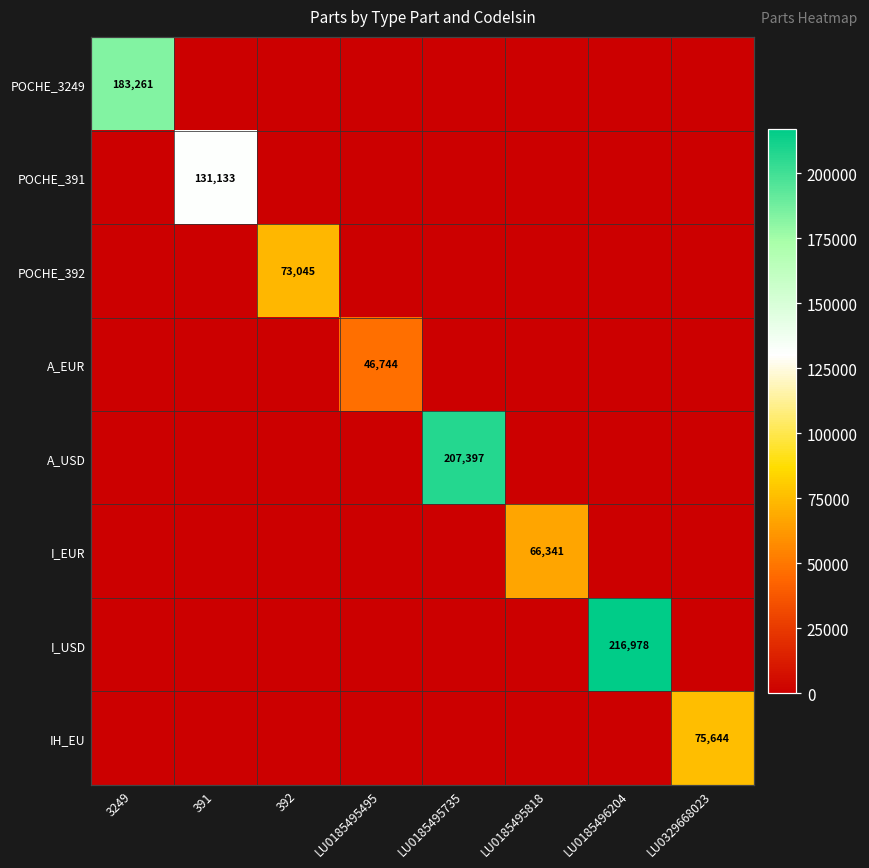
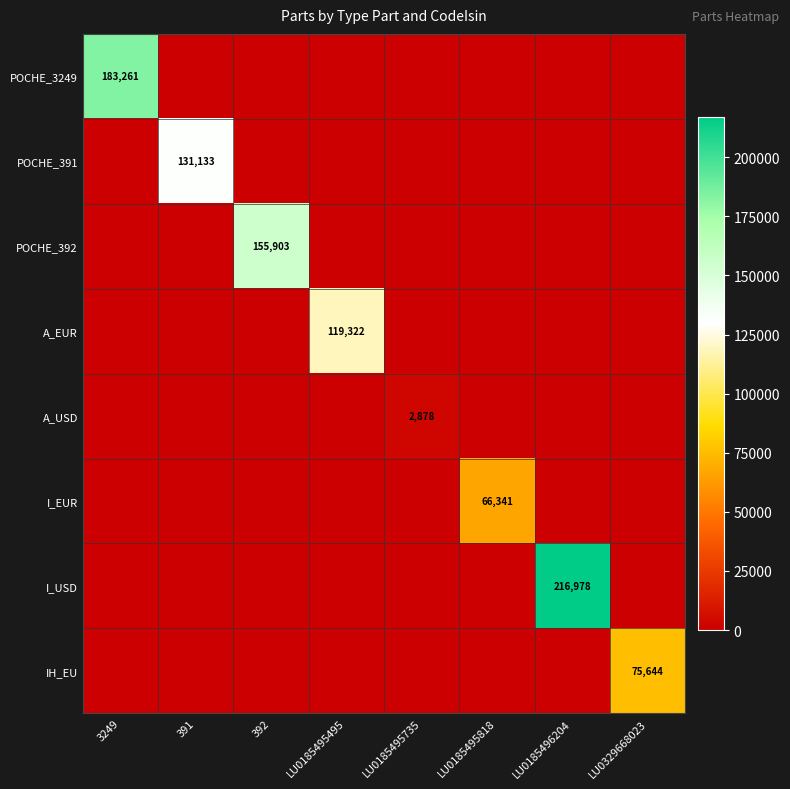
POCHE_392, 392: 73,045 -> 155,903
A_EUR, LU0185495495: 46,744 -> 119,322
A_USD, LU0185495735: 207,397 -> 2,878
